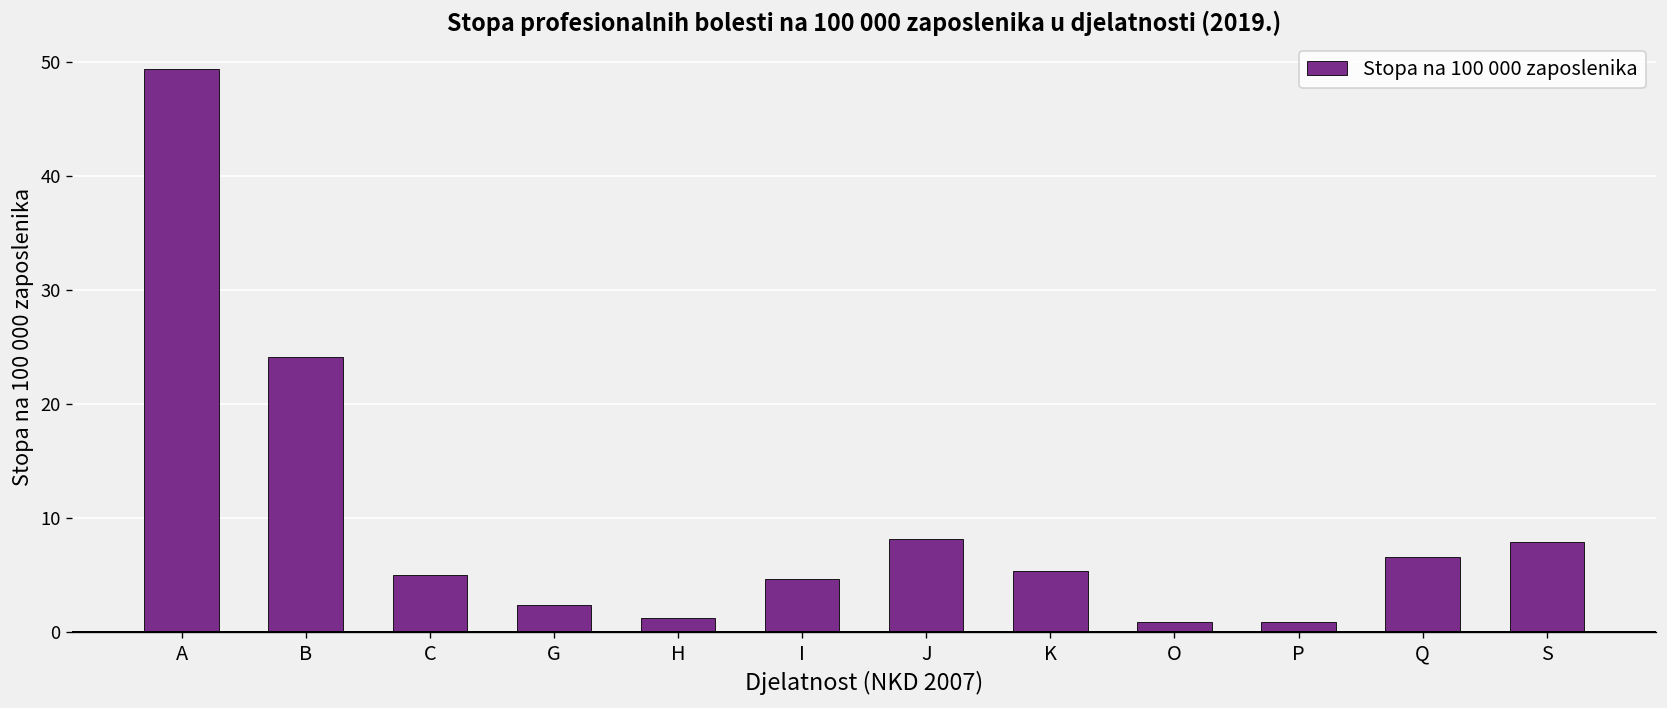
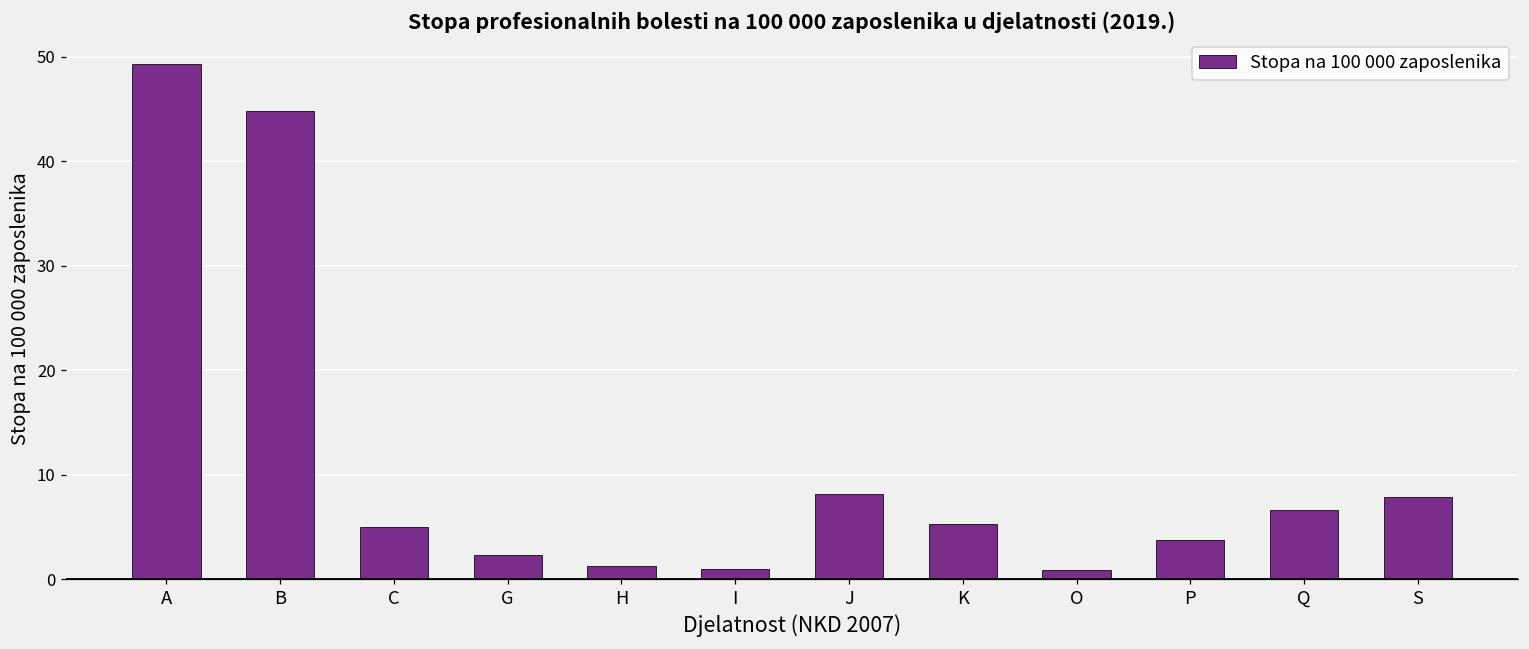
B: 24 -> 45
I: 5 -> 1
P: 1 -> 4
